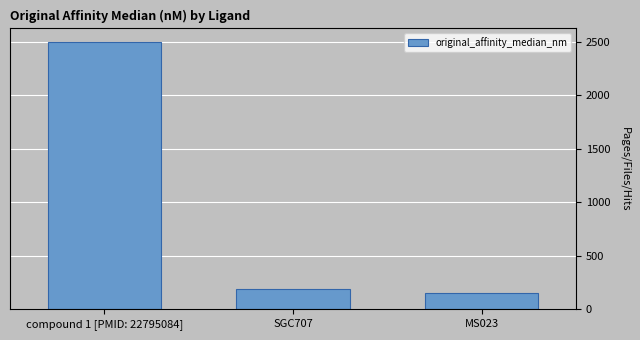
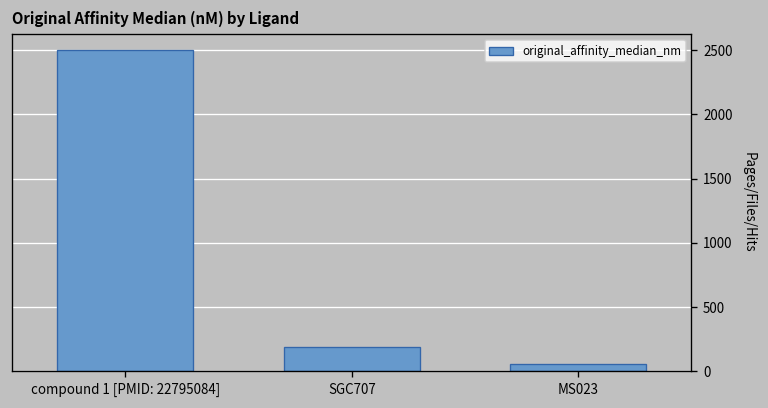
MS023: 150 -> 60
